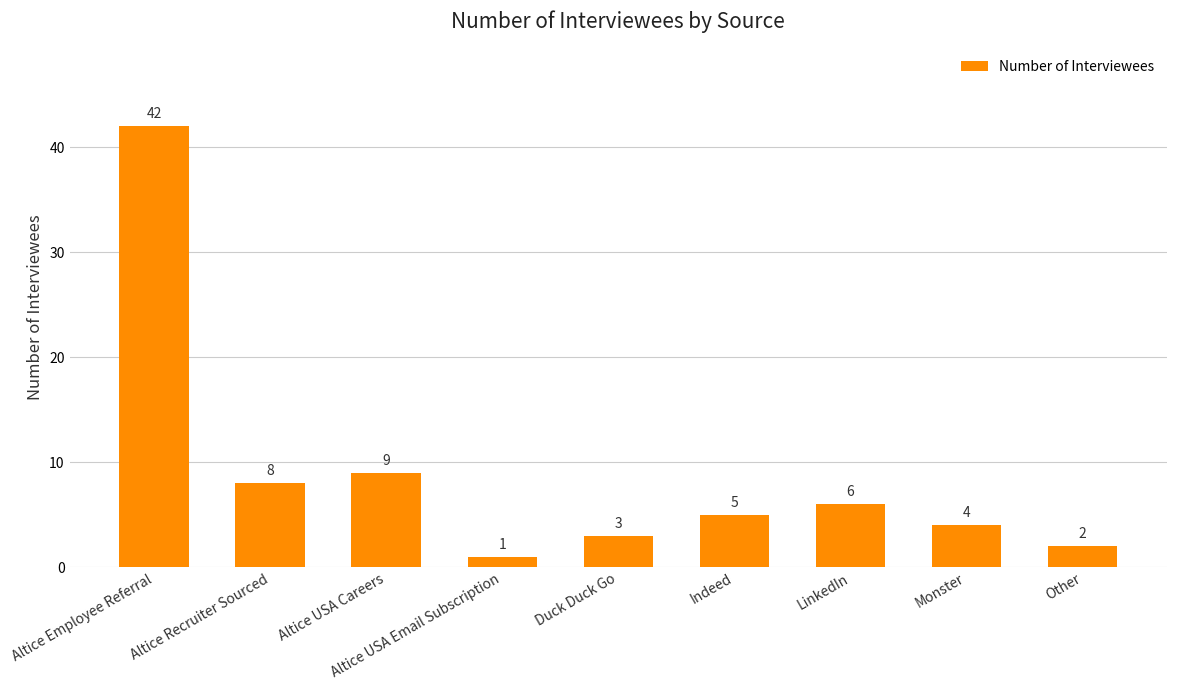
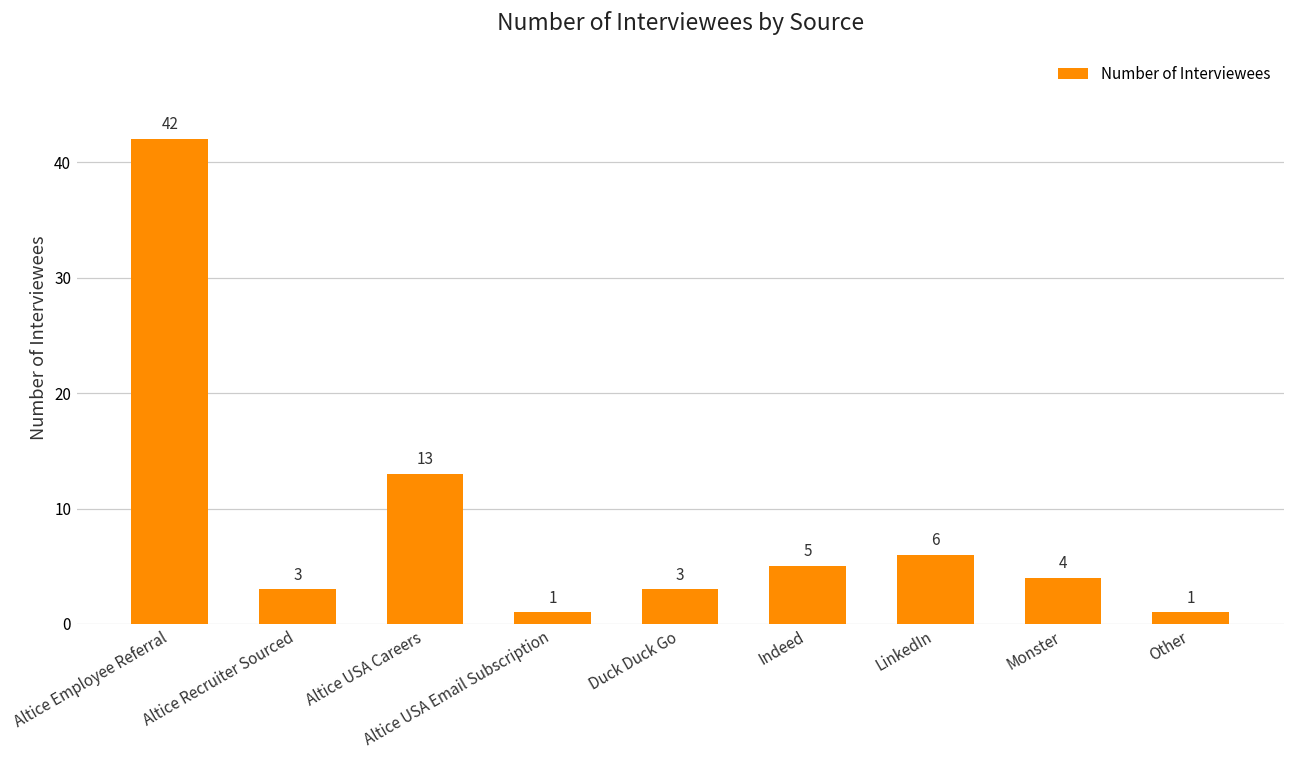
Altice Recruiter Sourced: 8 -> 3
Altice USA Careers: 9 -> 13
Other: 2 -> 1
